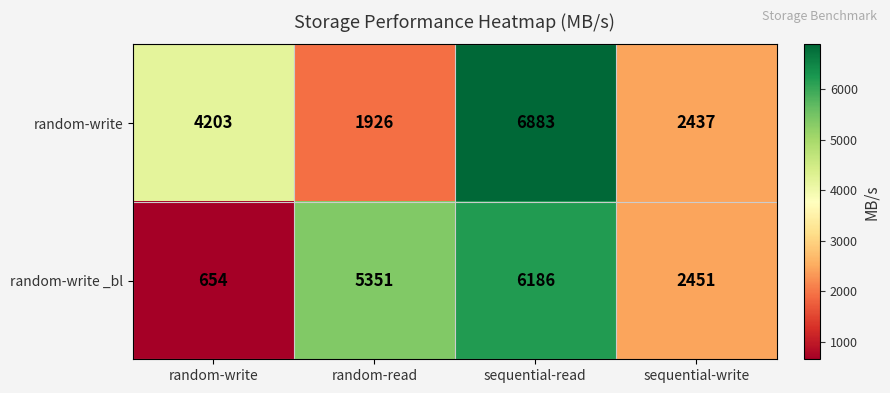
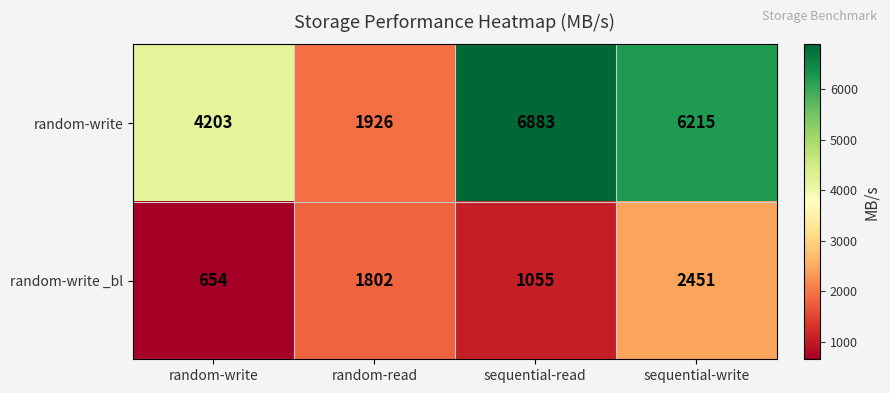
random-write, sequential-write: 2437 -> 6215
random-write _bl, random-read: 5351 -> 1802
random-write _bl, sequential-read: 6186 -> 1055
